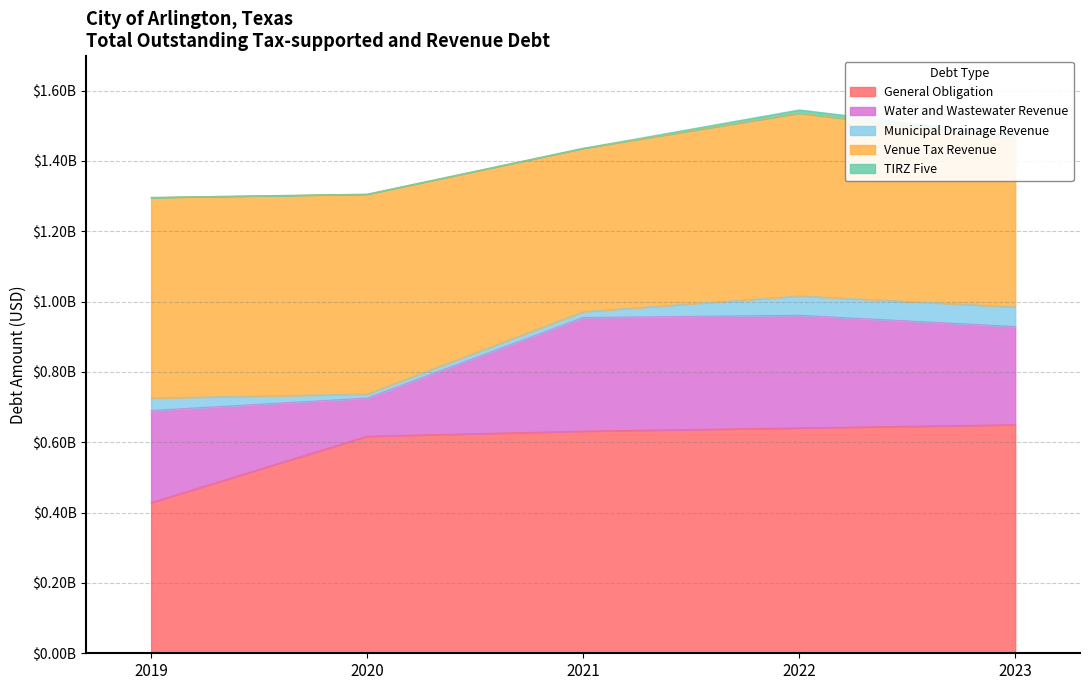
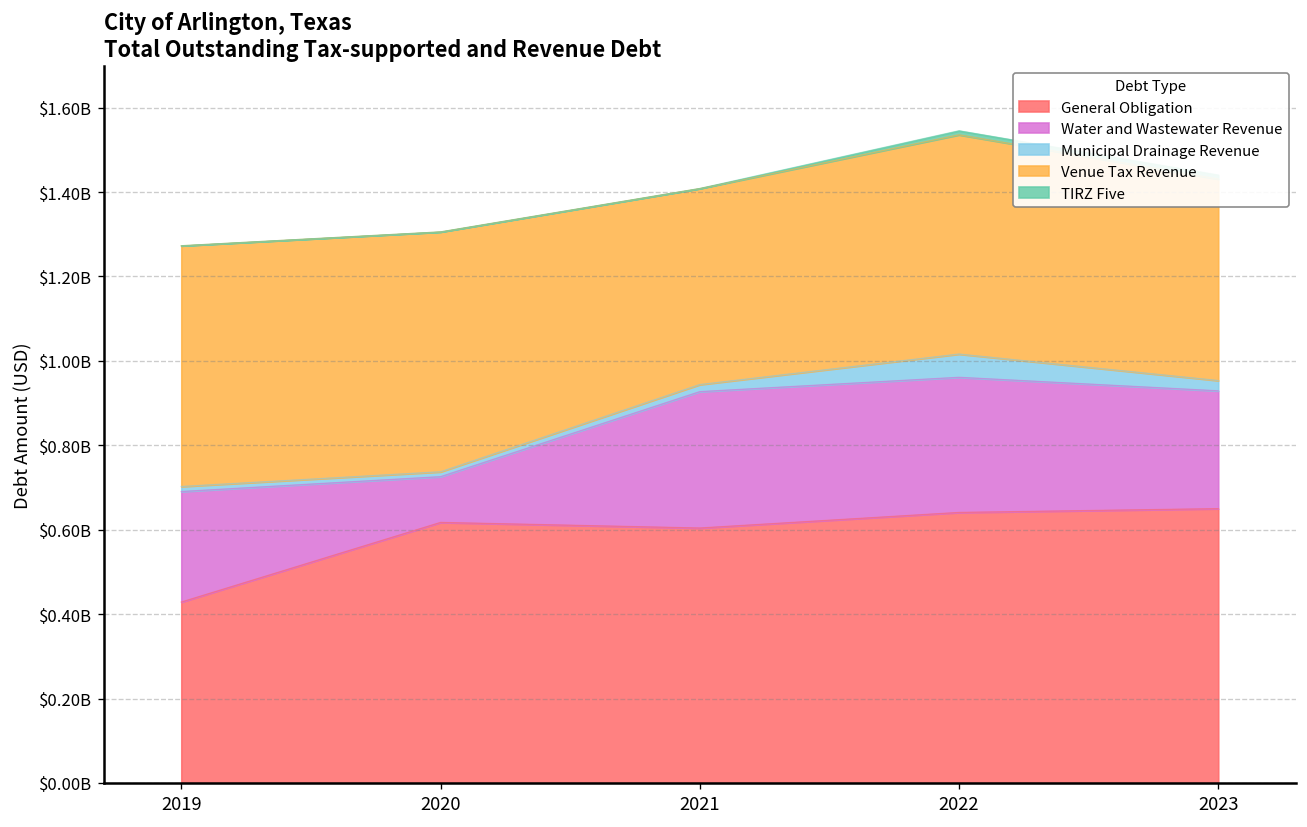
Municipal Drainage Revenue, 2019: $40000000 -> $10000000
General Obligation, 2021: $630000000 -> $600000000
Municipal Drainage Revenue, 2023: $60000000 -> $20000000
